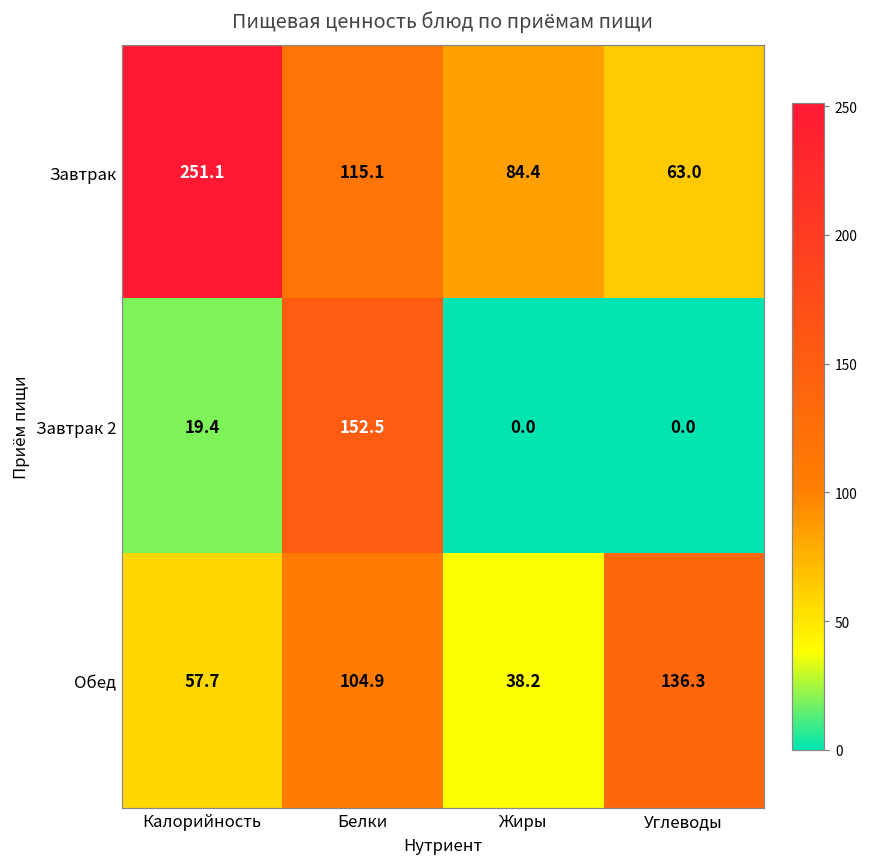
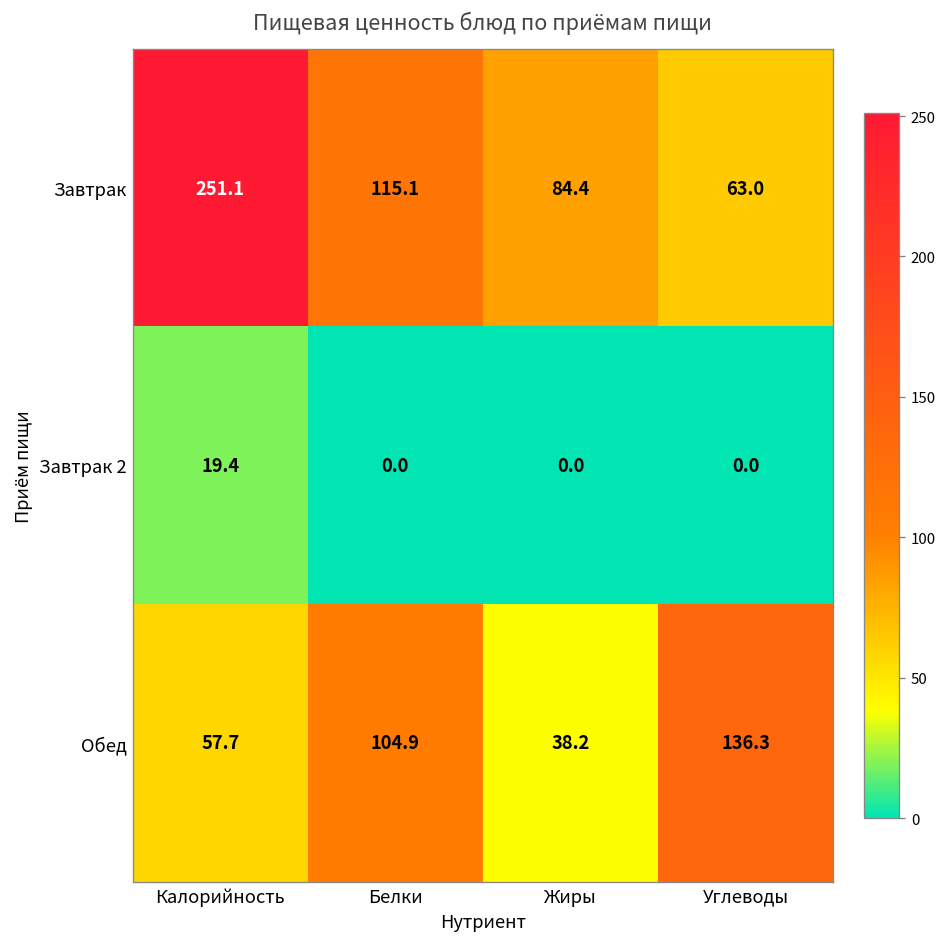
Завтрак 2, Белки: 152.5 -> 0.0
